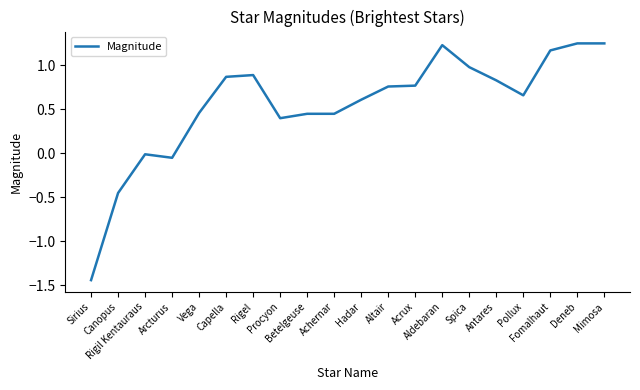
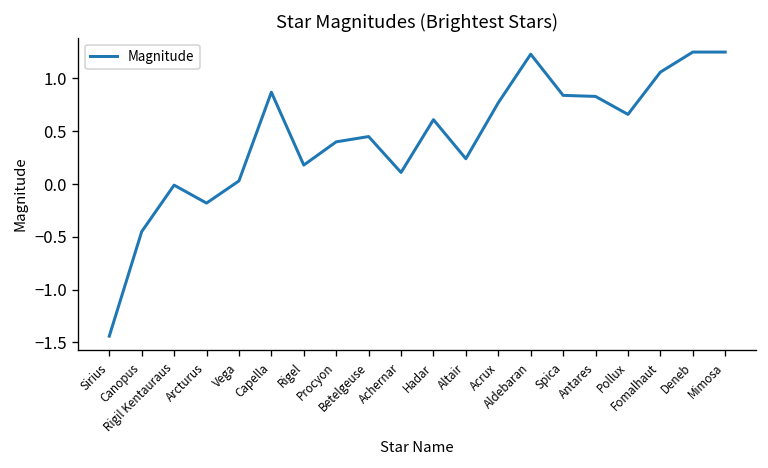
Arcturus: -0.1 -> -0.2
Vega: 0.5 -> 0.0
Rigel: 0.9 -> 0.2
Achernar: 0.5 -> 0.1
Altair: 0.8 -> 0.2
Spica: 1.0 -> 0.8
Fomalhaut: 1.2 -> 1.1
